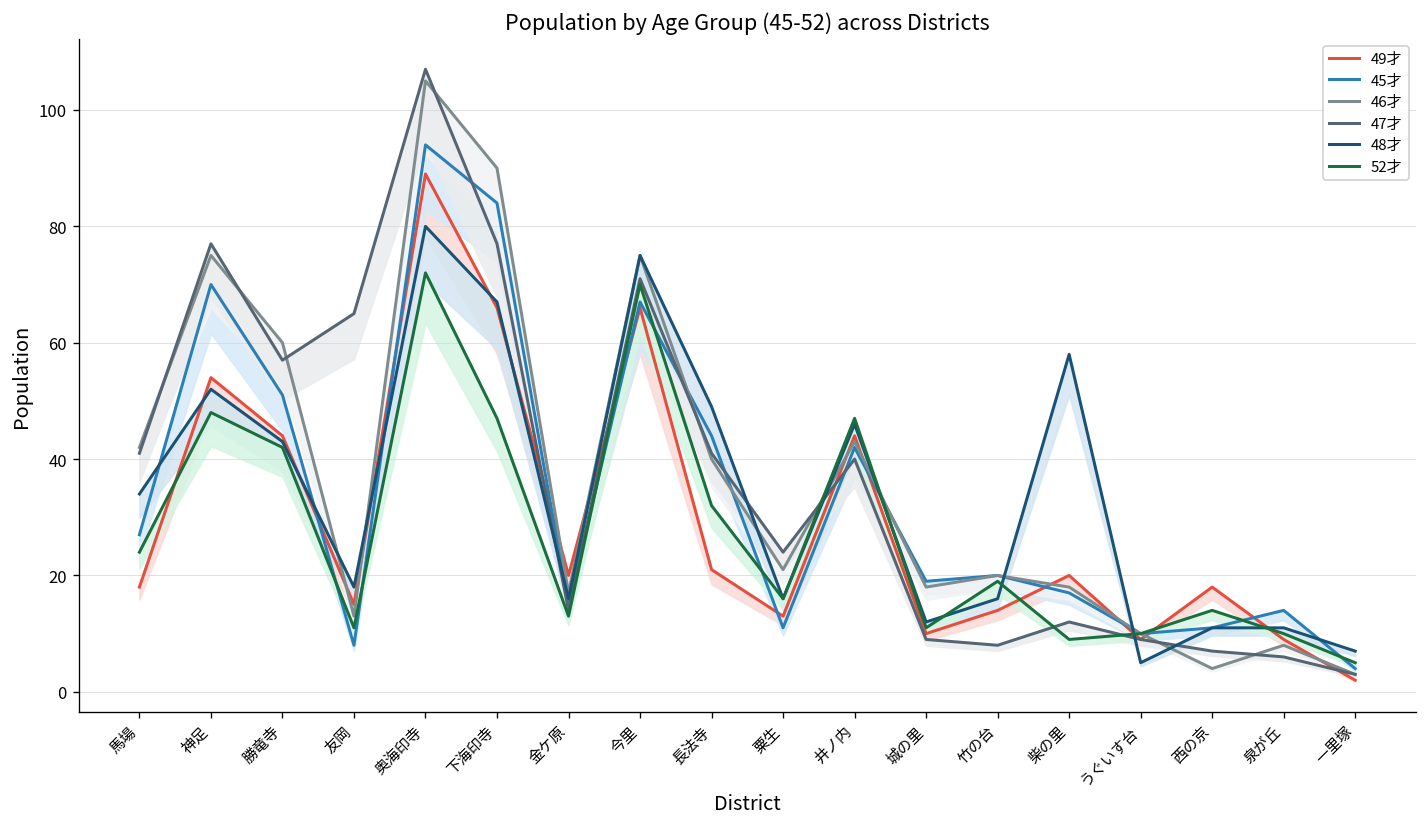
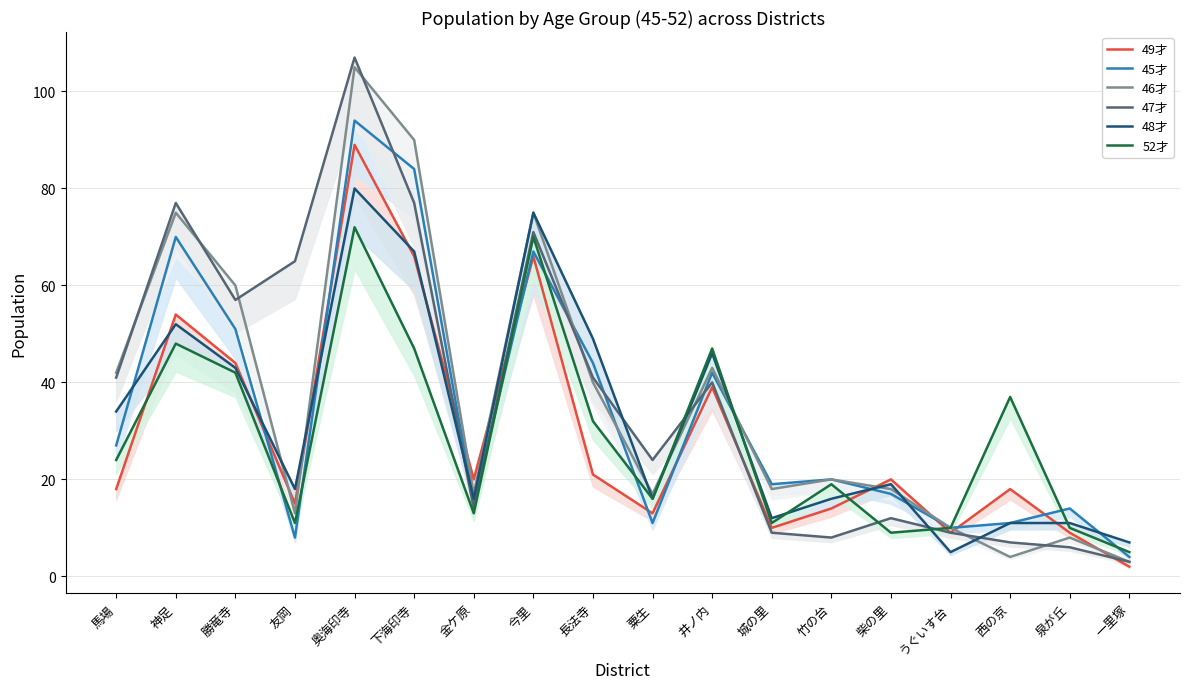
46才, 粟生: 21 -> 17
49才, 井ノ内: 44 -> 39
48才, 柴の里: 58 -> 19
52才, 西の京: 14 -> 37
